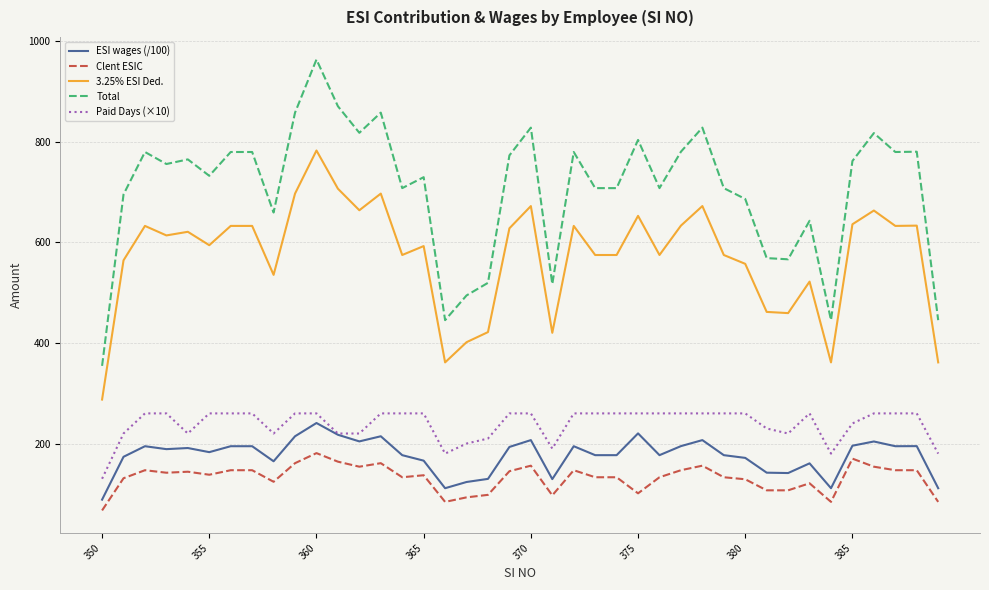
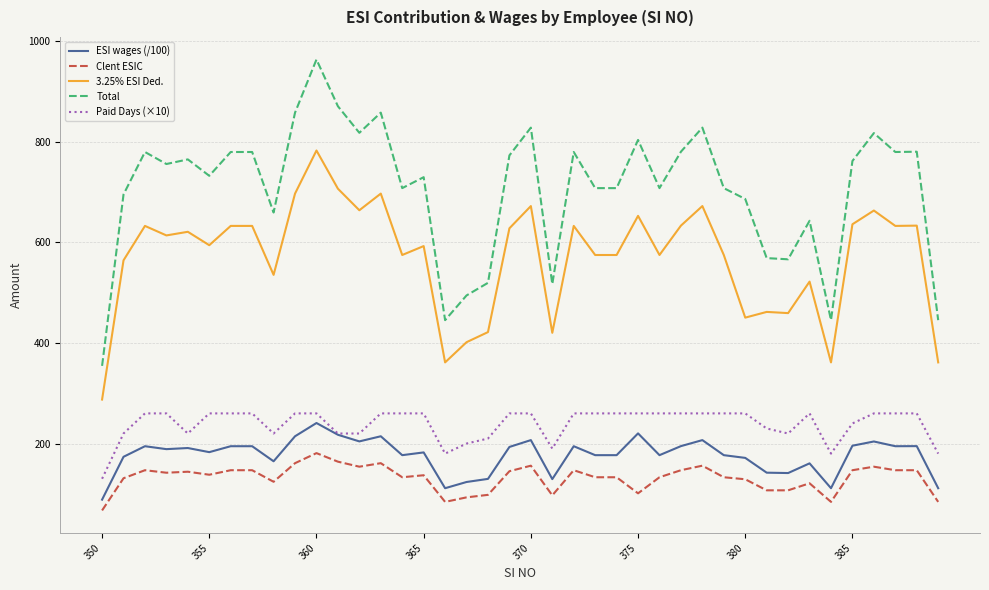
ESI wages (/100), 365: 170 -> 180
3.25% ESI Ded., 380: 560 -> 450
Clent ESIC, 385: 170 -> 150
